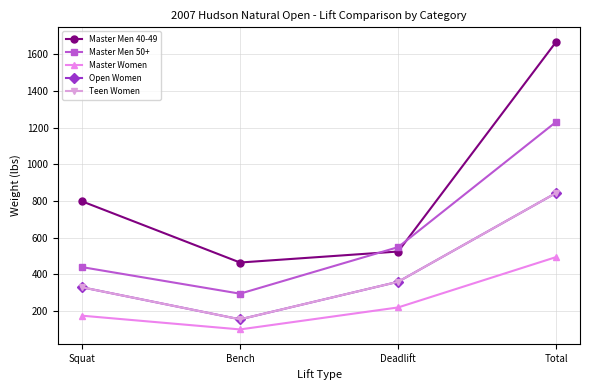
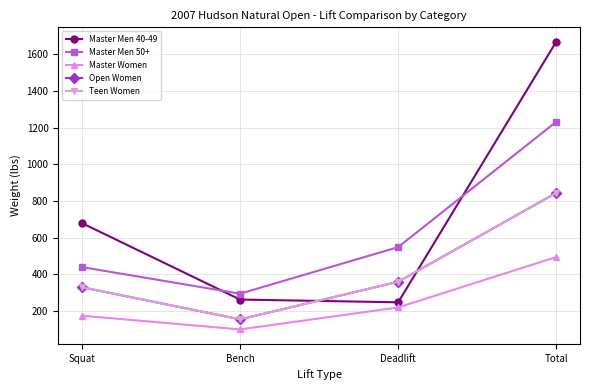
Master Men 40-49, Squat: 800 -> 680
Master Men 40-49, Bench: 470 -> 260
Master Men 40-49, Deadlift: 530 -> 250
